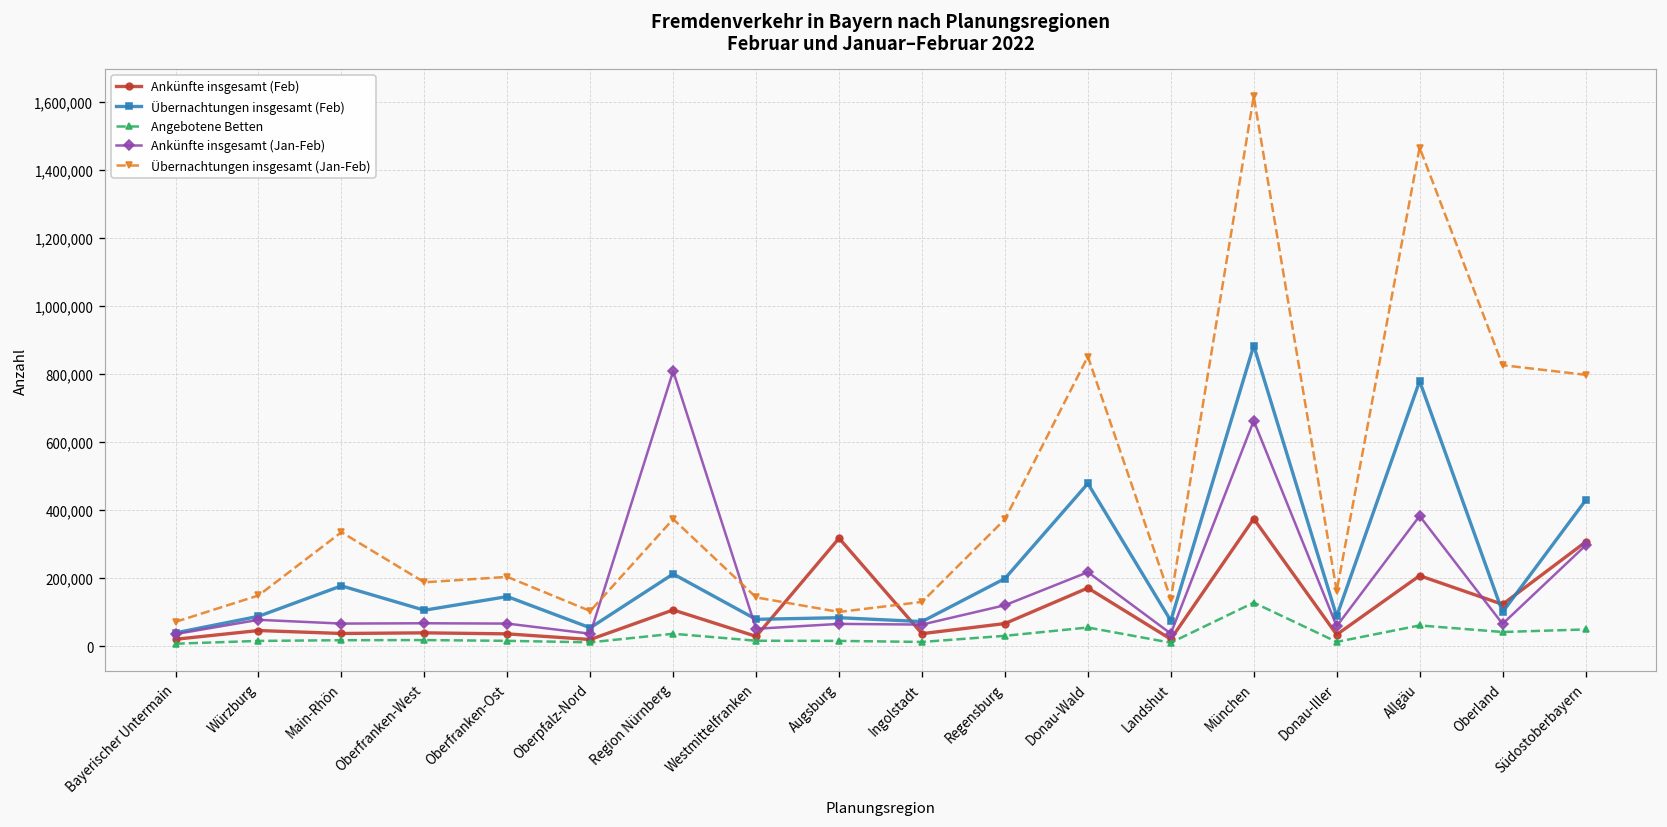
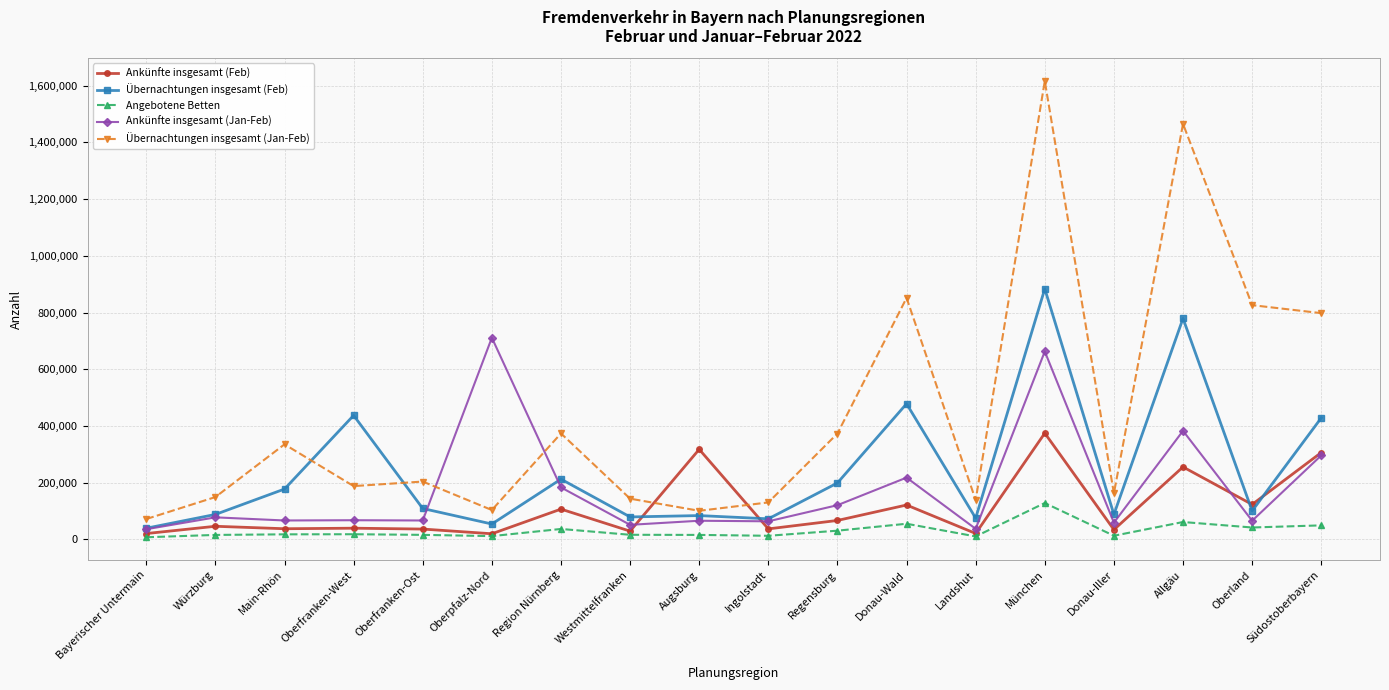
Übernachtungen insgesamt (Feb), Oberfranken-West: 110,000 -> 440,000
Übernachtungen insgesamt (Feb), Oberfranken-Ost: 150,000 -> 110,000
Ankünfte insgesamt (Jan-Feb), Oberpfalz-Nord: 40,000 -> 710,000
Ankünfte insgesamt (Jan-Feb), Region Nürnberg: 810,000 -> 180,000
Ankünfte insgesamt (Feb), Donau-Wald: 170,000 -> 120,000
Ankünfte insgesamt (Feb), Allgäu: 210,000 -> 260,000
